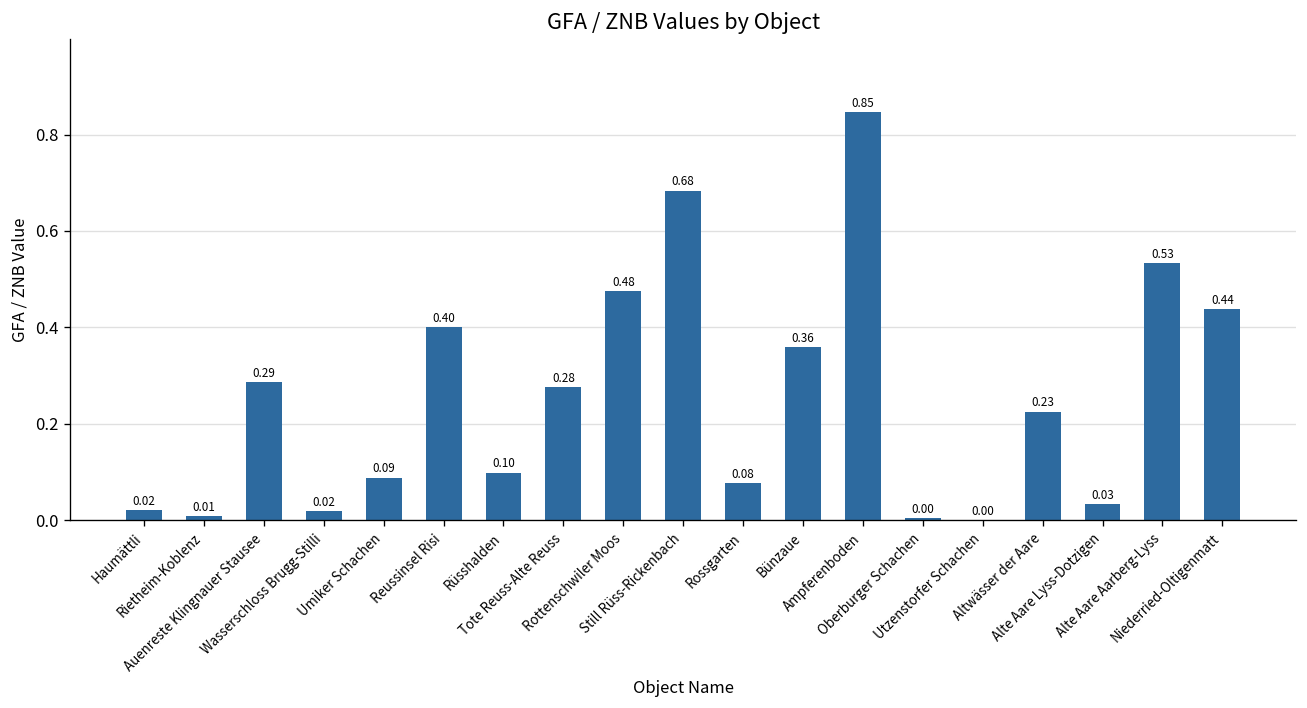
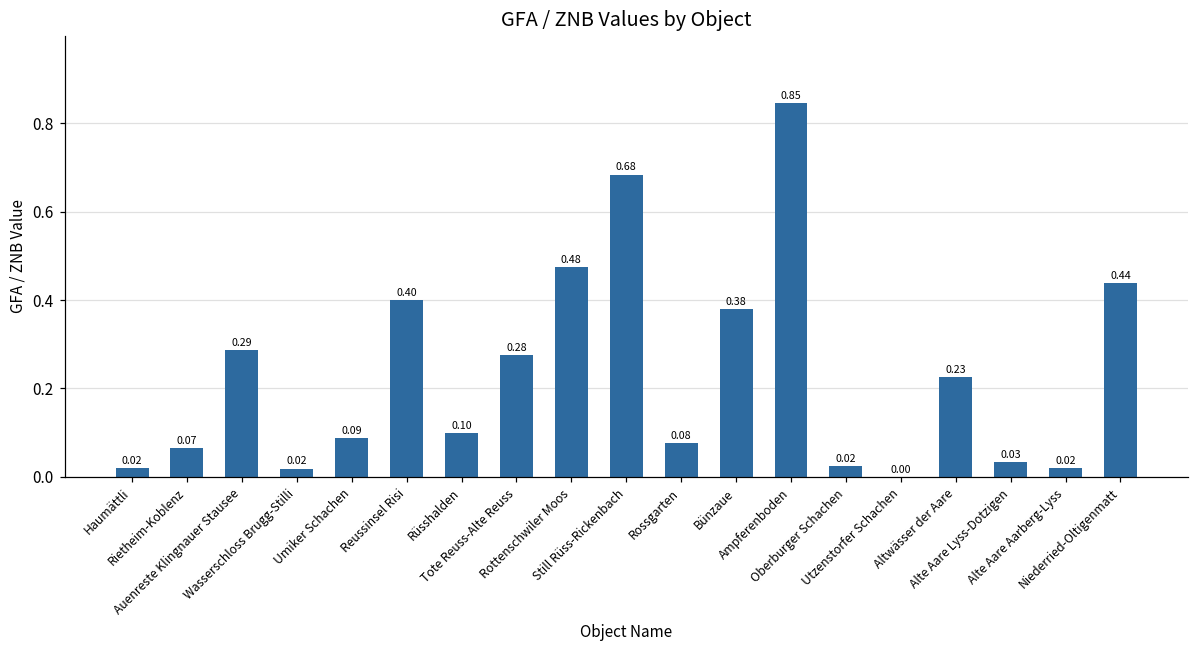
Rietheim-Koblenz: 0.01 -> 0.07
Bünzaue: 0.36 -> 0.38
Oberburger Schachen: 0.00 -> 0.02
Alte Aare Aarberg-Lyss: 0.53 -> 0.02
